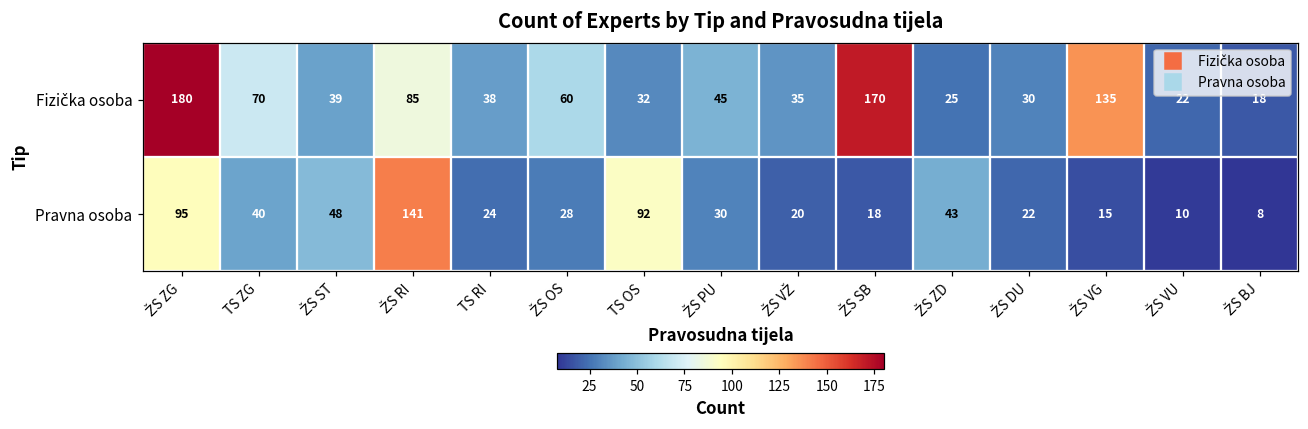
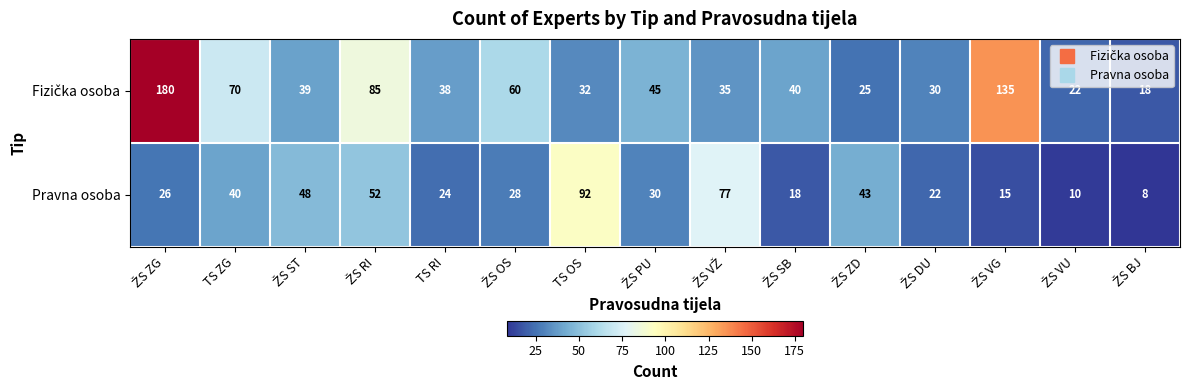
Fizička osoba, ŽS SB: 170 -> 40
Pravna osoba, ŽS ZG: 95 -> 26
Pravna osoba, ŽS RI: 141 -> 52
Pravna osoba, ŽS VŽ: 20 -> 77
